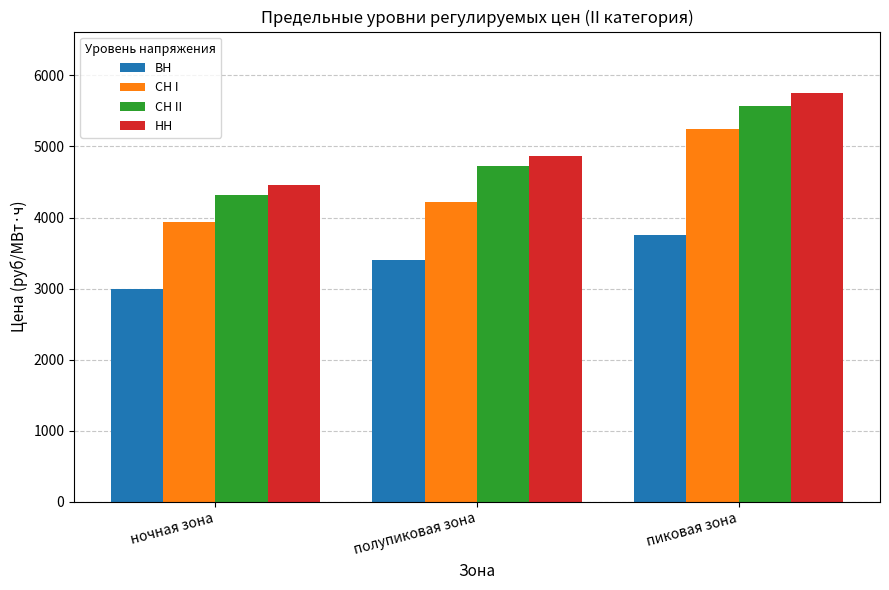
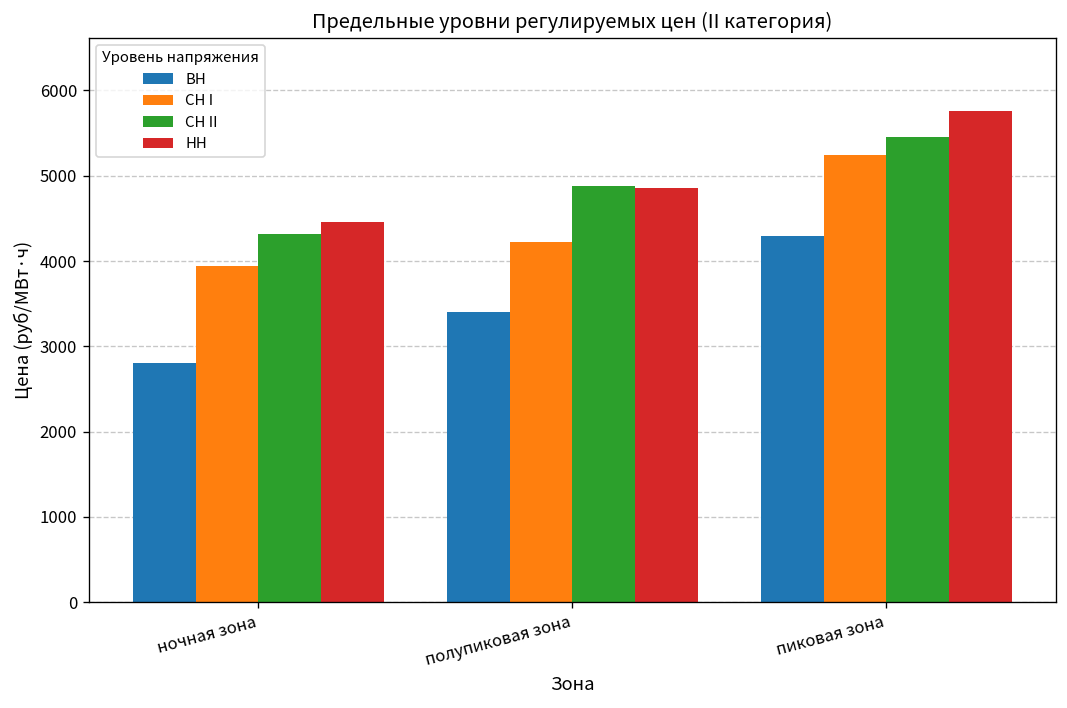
ВН, ночная зона: 3000 -> 2800
СН II, полупиковая зона: 4700 -> 4900
ВН, пиковая зона: 3700 -> 4300
СН II, пиковая зона: 5600 -> 5500
